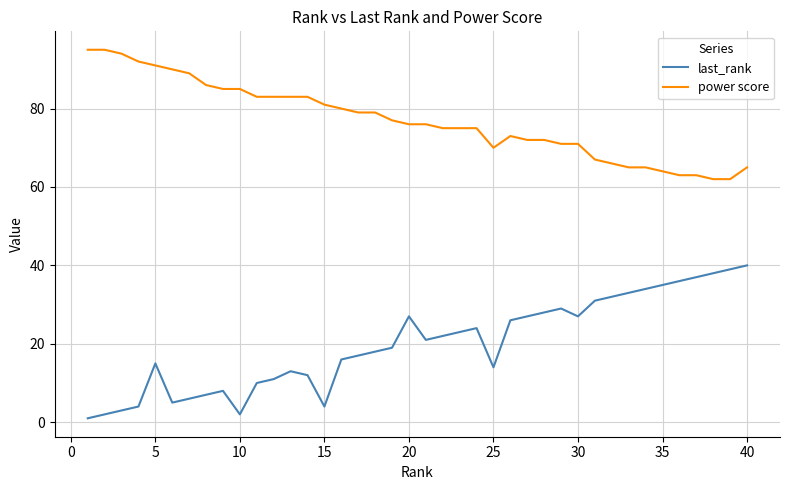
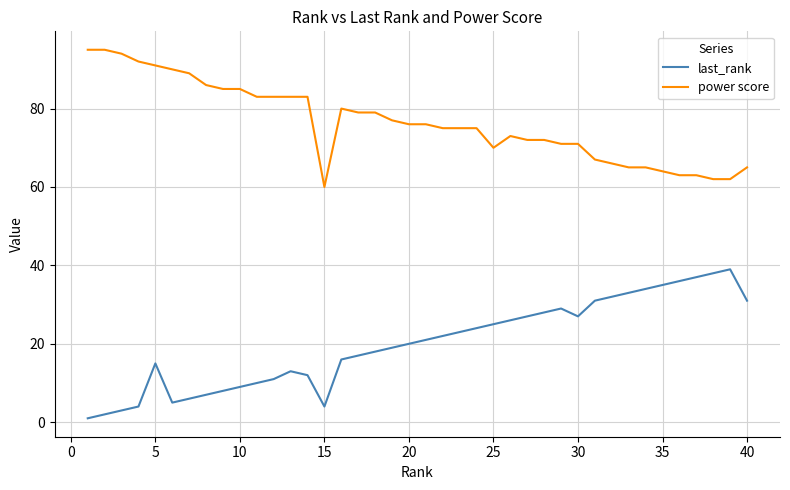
last_rank, 10: 2 -> 9
power score, 15: 81 -> 60
last_rank, 20: 27 -> 20
last_rank, 25: 14 -> 25
last_rank, 40: 40 -> 31
